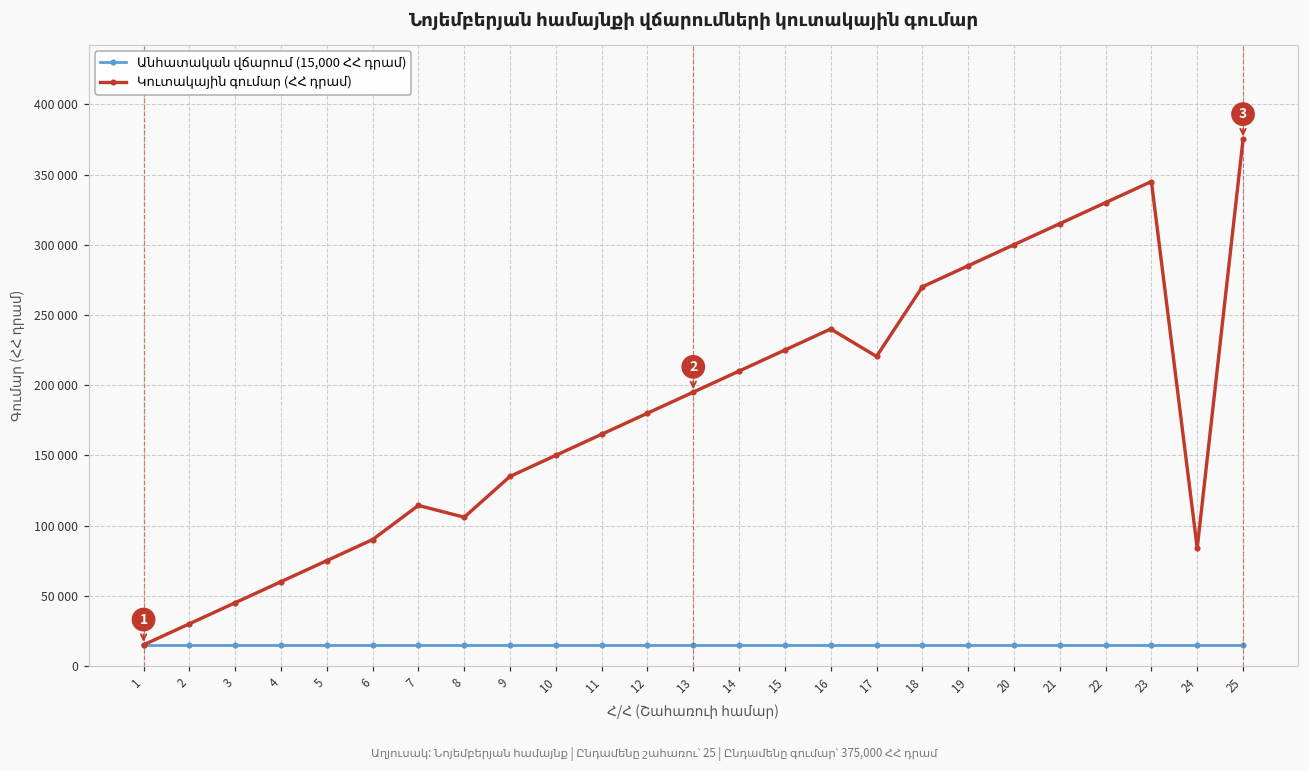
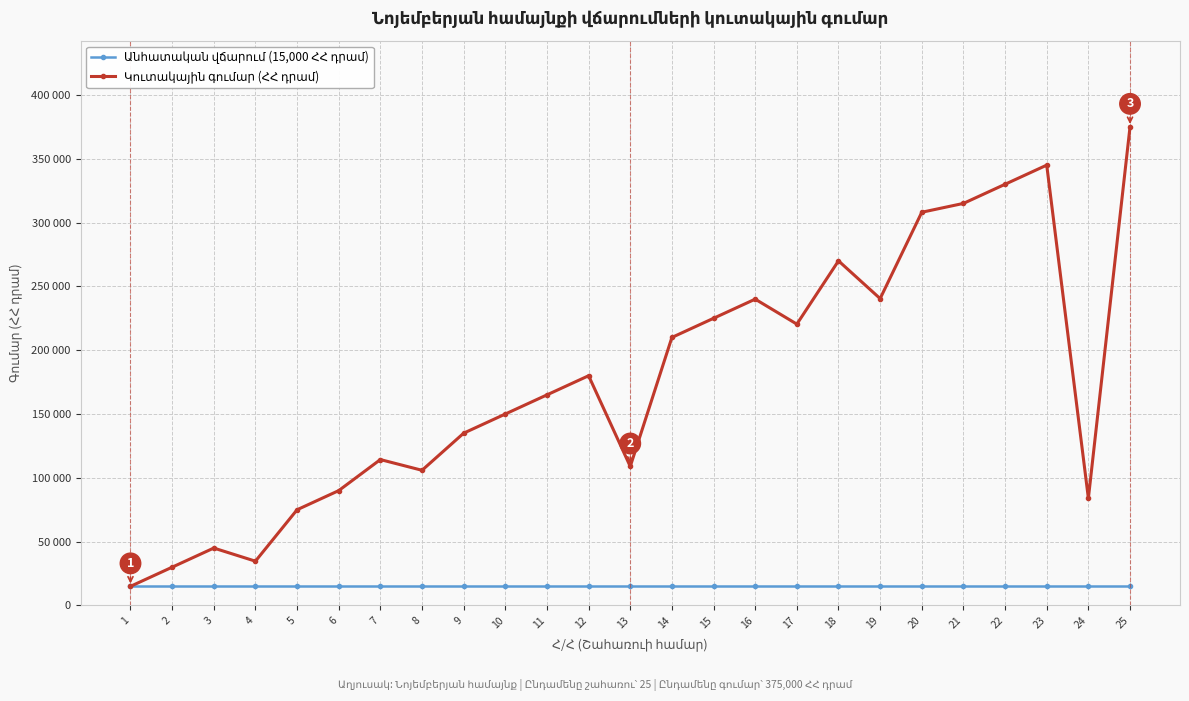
Կուտակային գումար (ՀՀ դրամ), 4: 60000 -> 35000
Կուտակային գումար (ՀՀ դրամ), 13: 195000 -> 109000
Կուտակային գումար (ՀՀ դրամ), 19: 285000 -> 240000
Կուտակային գումար (ՀՀ դրամ), 20: 300000 -> 308000
